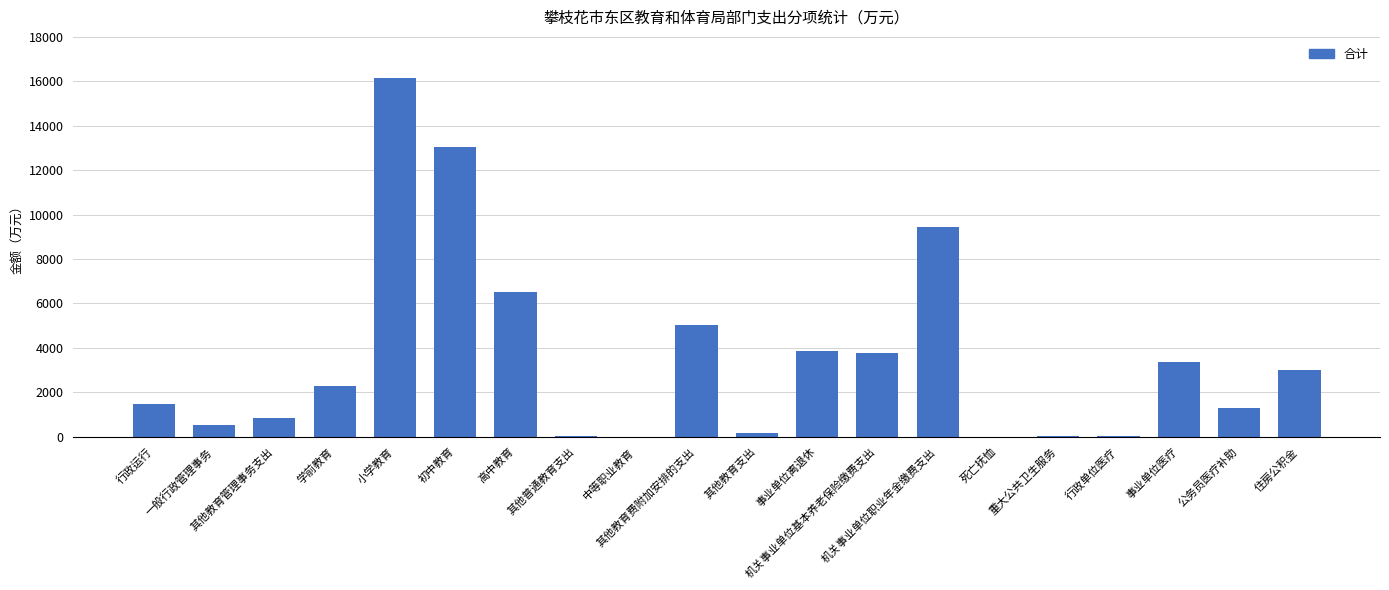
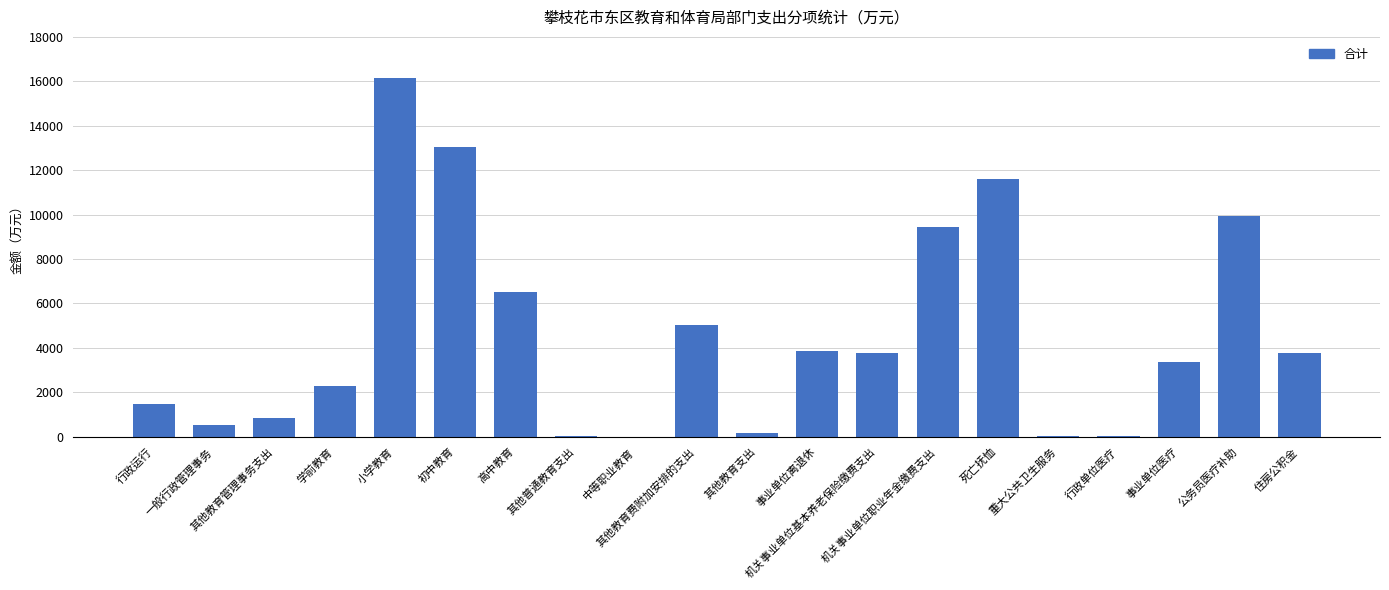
死亡抚恤: 0 -> 11600
公务员医疗补助: 1300 -> 10000
住房公积金: 3000 -> 3800
